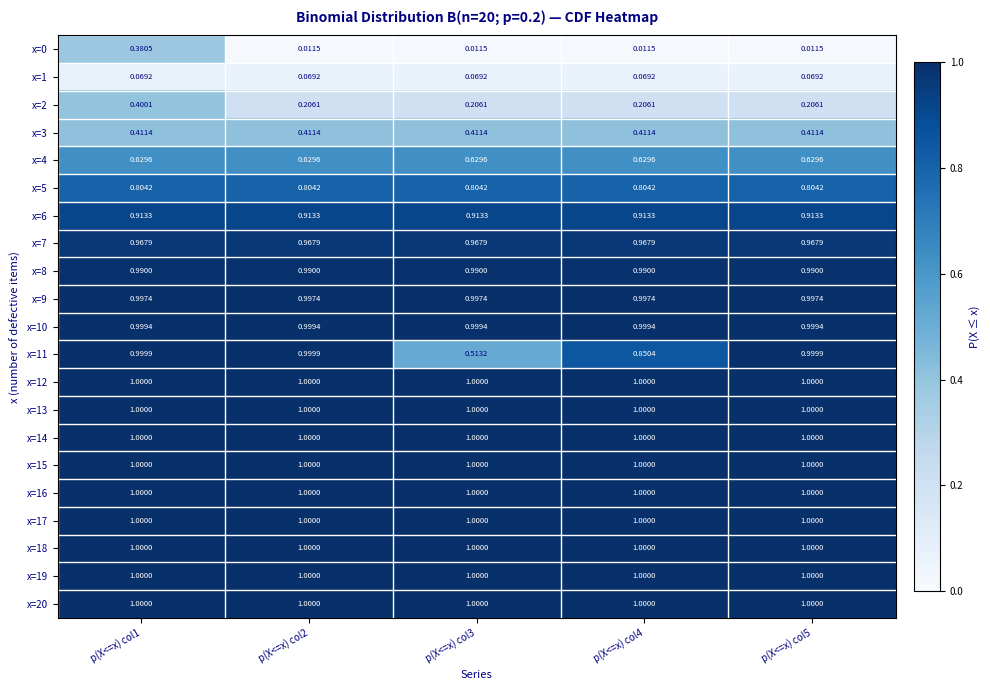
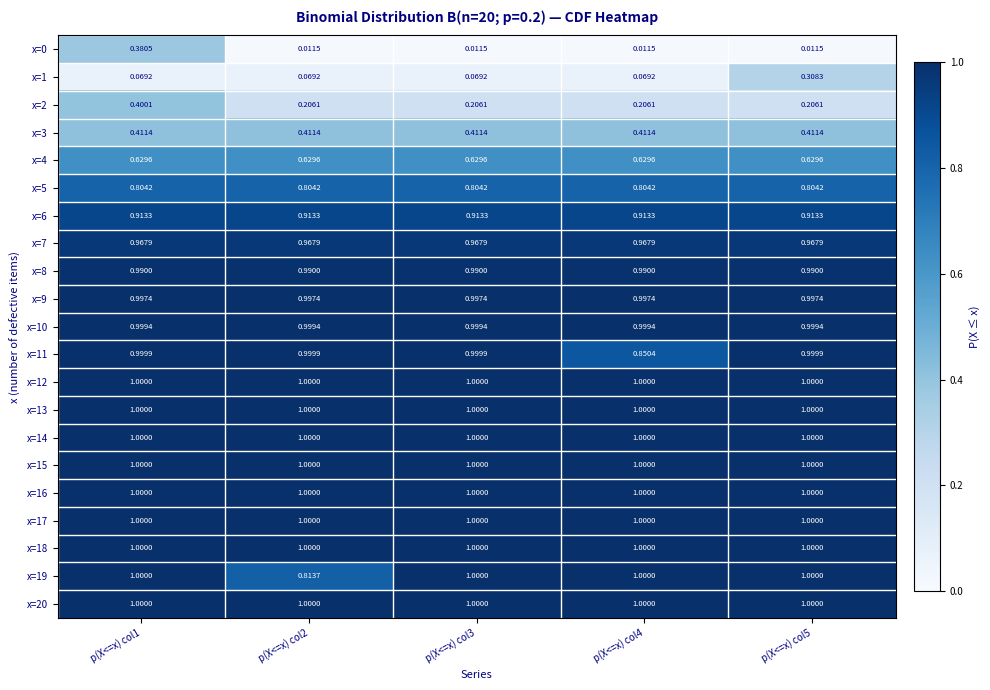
x=1, p(X<=x) col5: 0.0692 -> 0.3083
x=11, p(X<=x) col3: 0.5132 -> 0.9999
x=19, p(X<=x) col2: 1.0000 -> 0.8137
